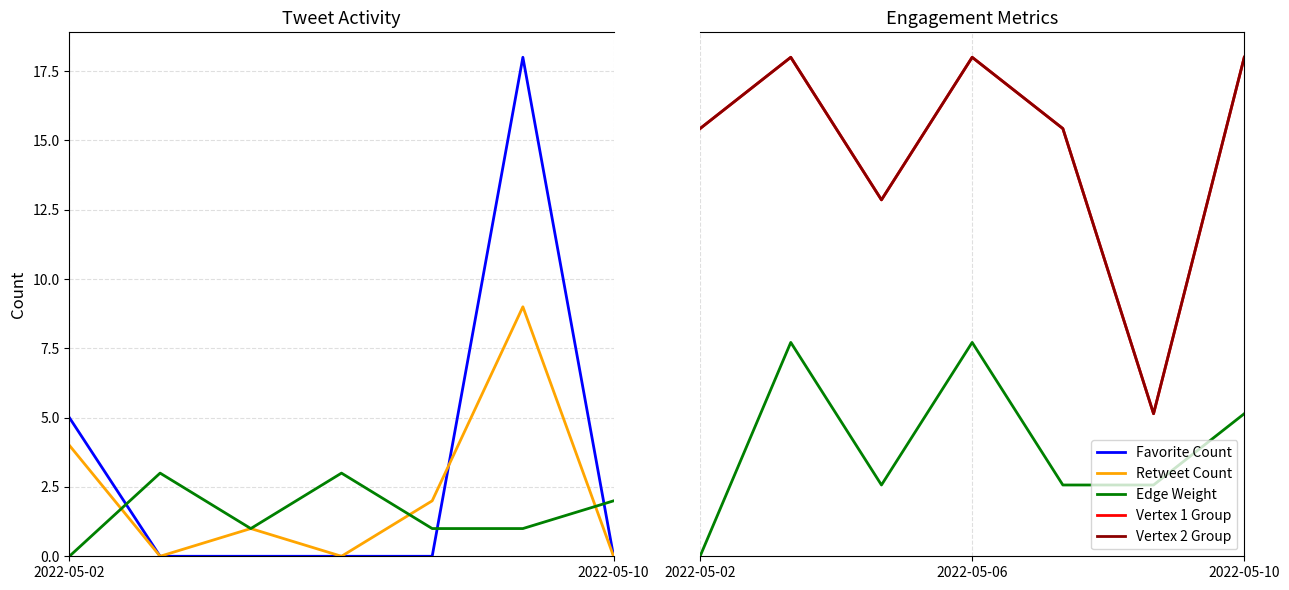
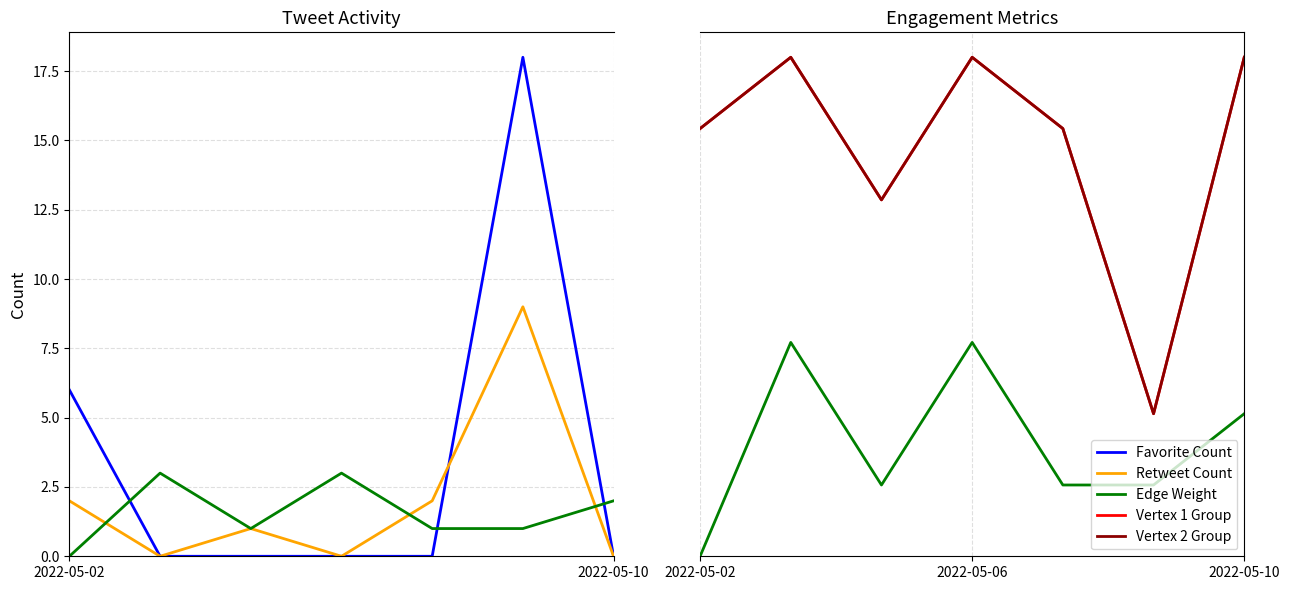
Tweet Activity, Favorite Count, 2022-05-02: 5 -> 6
Tweet Activity, Retweet Count, 2022-05-02: 4 -> 2
